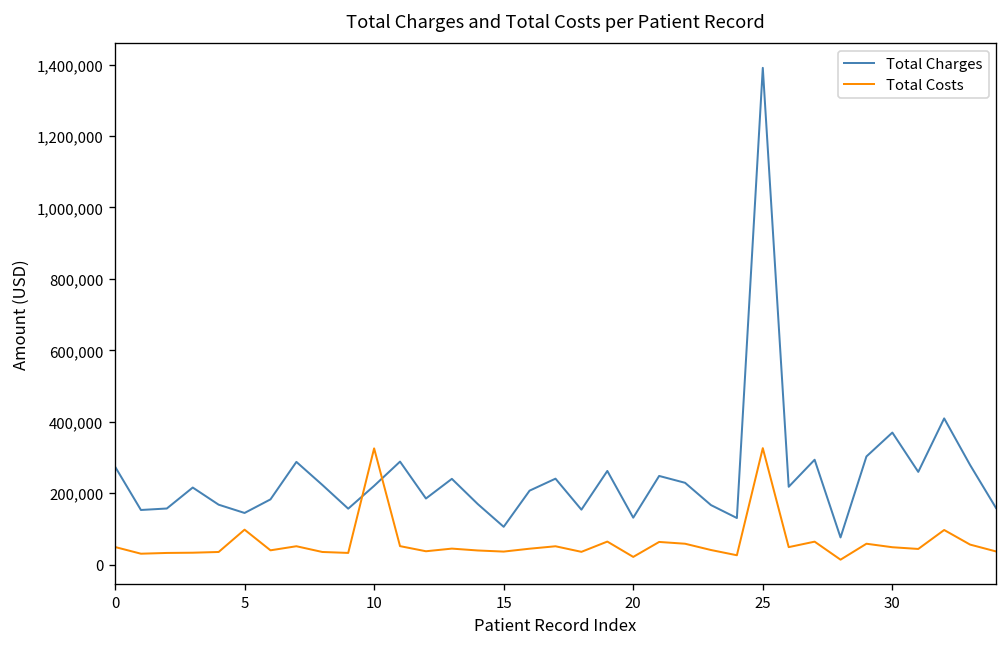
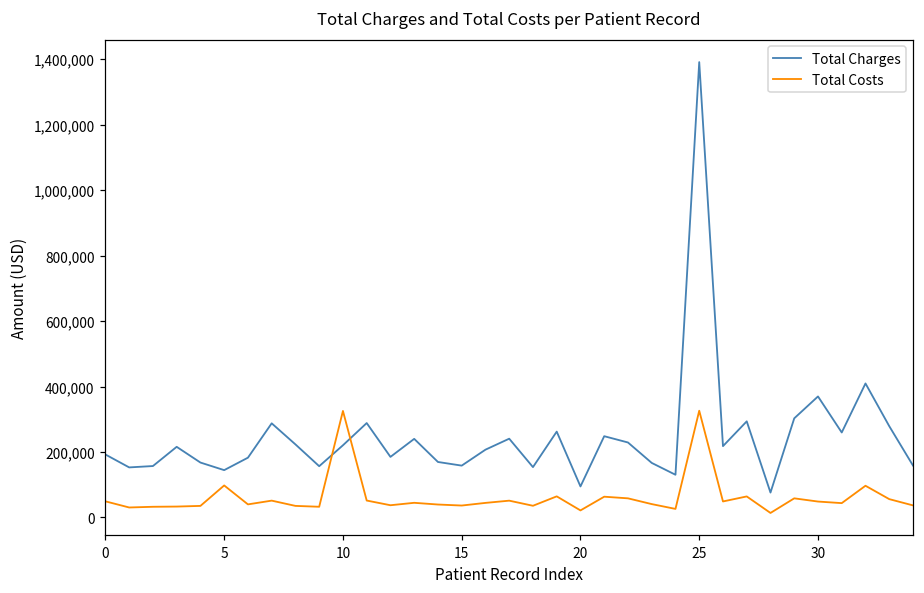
Total Charges, 0: 270,000 -> 190,000
Total Charges, 15: 110,000 -> 160,000
Total Charges, 20: 130,000 -> 90,000
